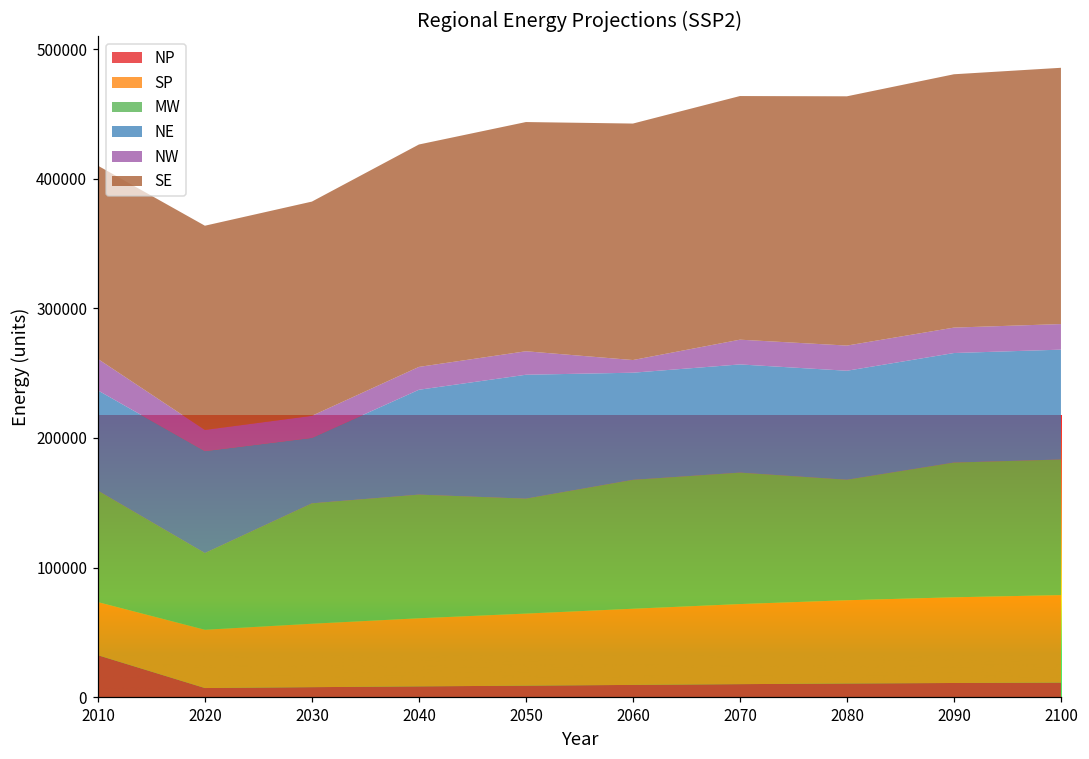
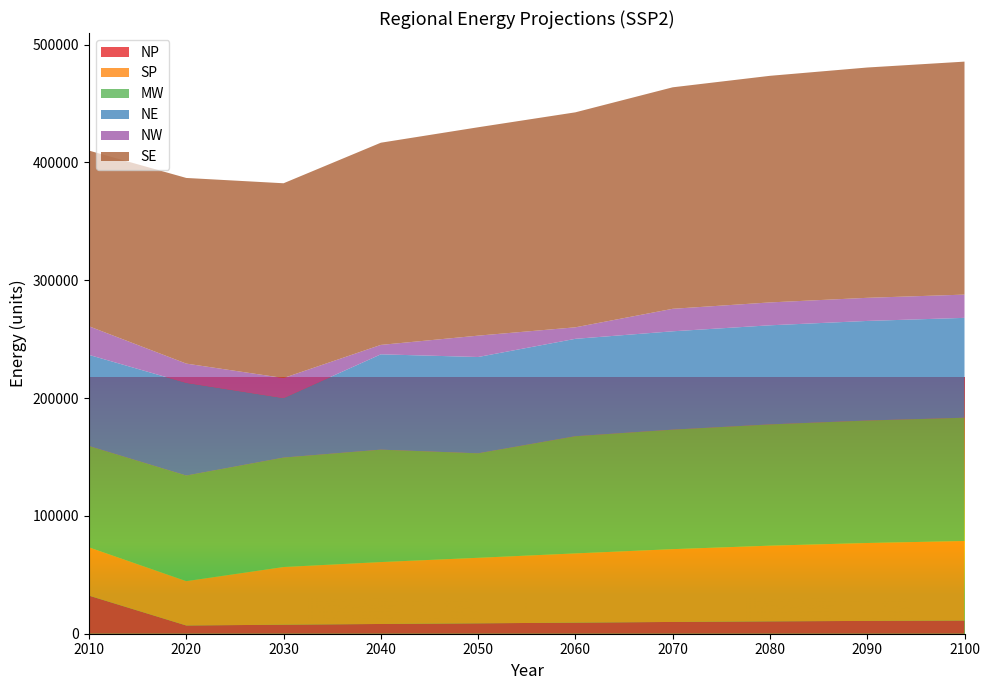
SP, 2020: 45000 -> 38000
MW, 2020: 59000 -> 90000
NW, 2040: 18000 -> 8000
NE, 2050: 96000 -> 82000
MW, 2080: 93000 -> 103000
